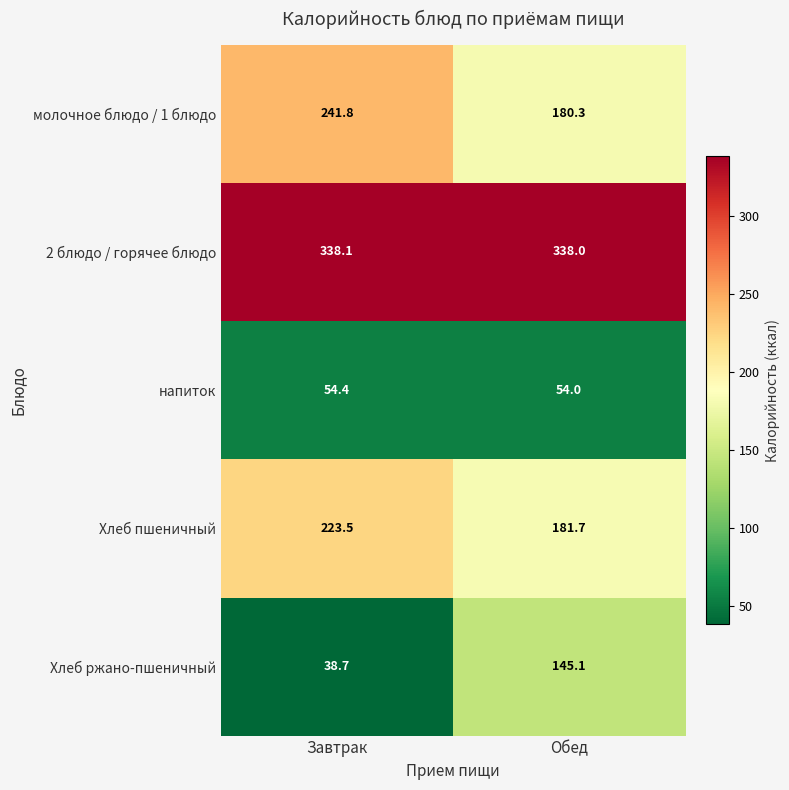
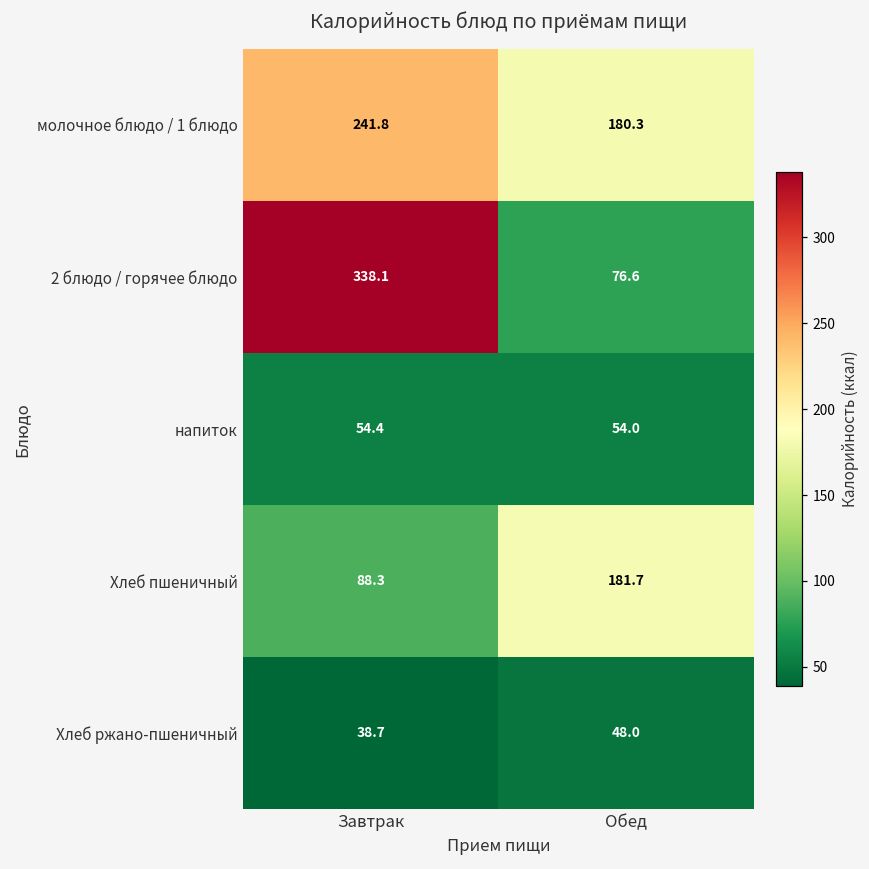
2 блюдо / горячее блюдо, Обед: 338.0 -> 76.6
Хлеб пшеничный, Завтрак: 223.5 -> 88.3
Хлеб ржано-пшеничный, Обед: 145.1 -> 48.0
